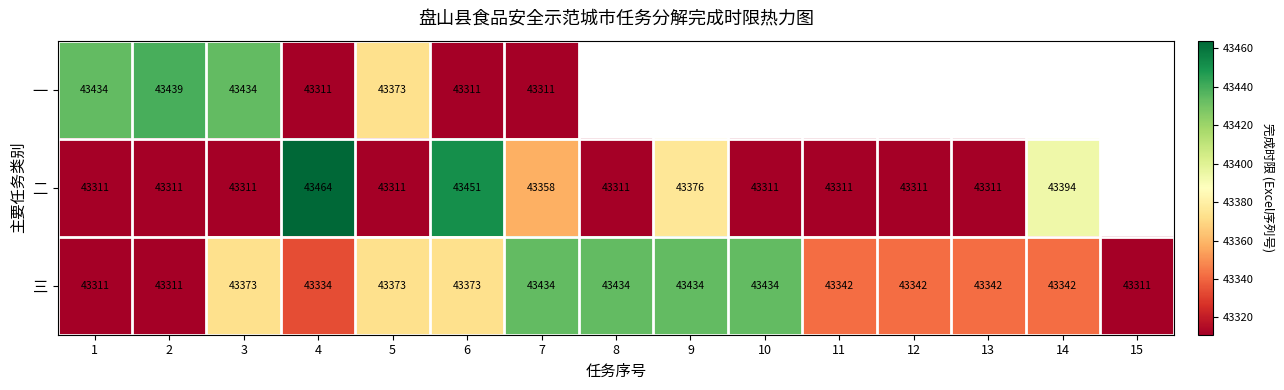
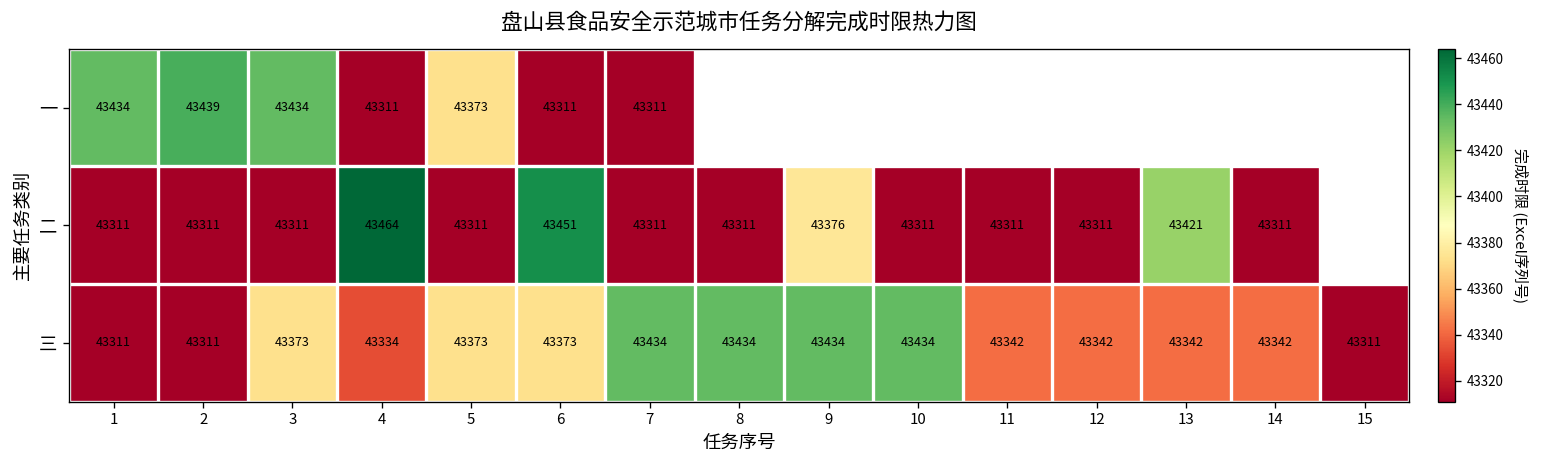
二, 7: 43358 -> 43311
二, 13: 43311 -> 43421
二, 14: 43394 -> 43311
